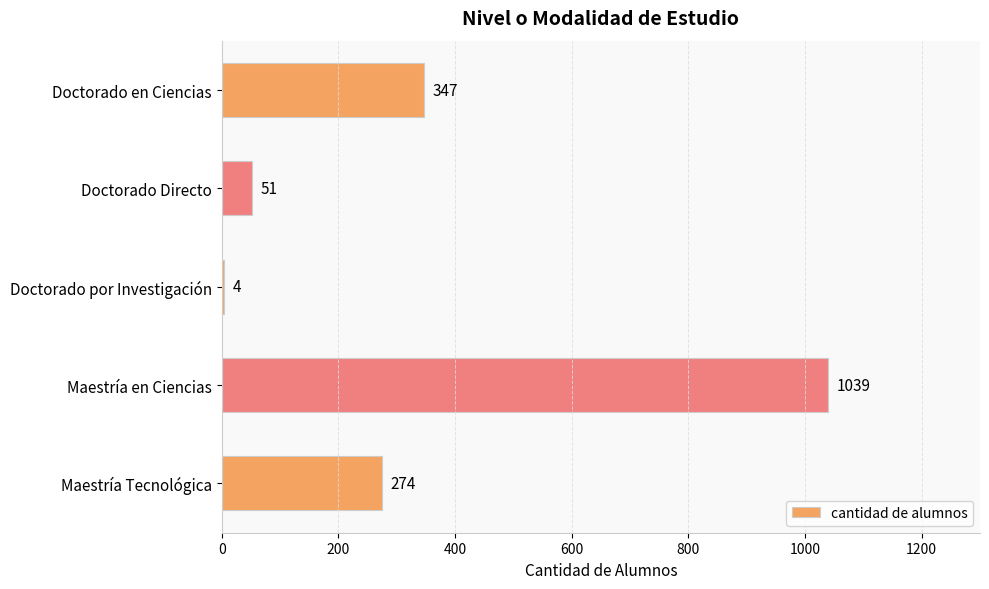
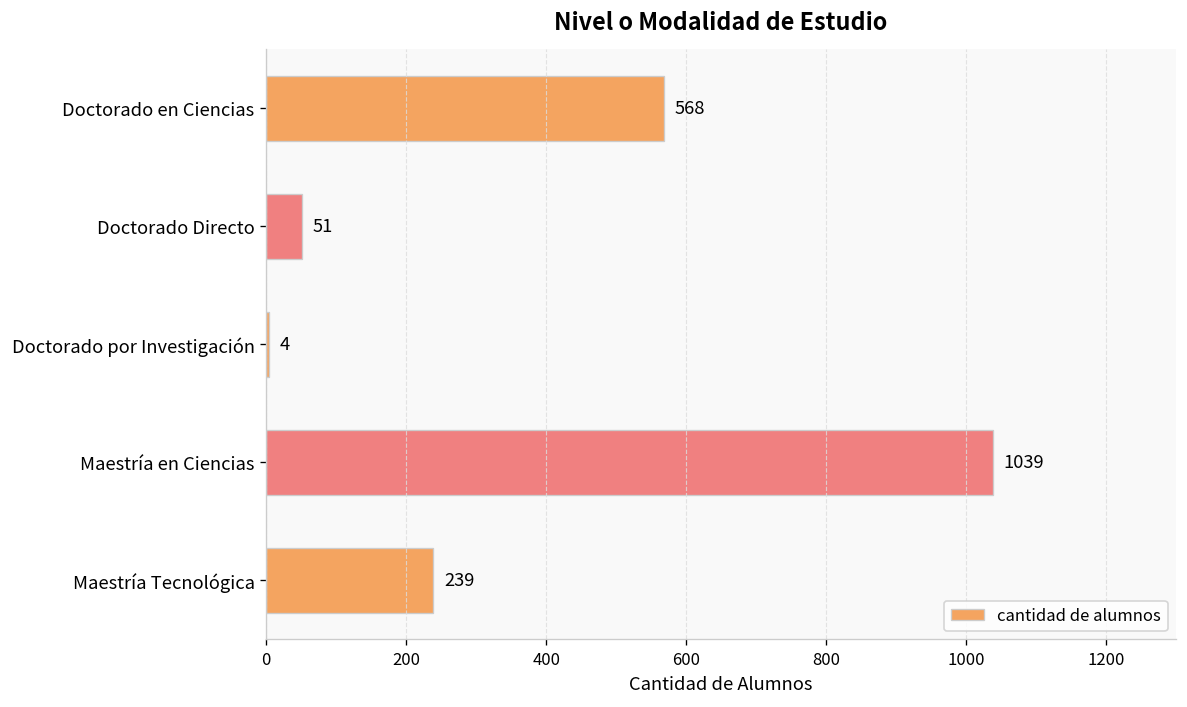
Doctorado en Ciencias: 347 -> 568
Maestría Tecnológica: 274 -> 239
